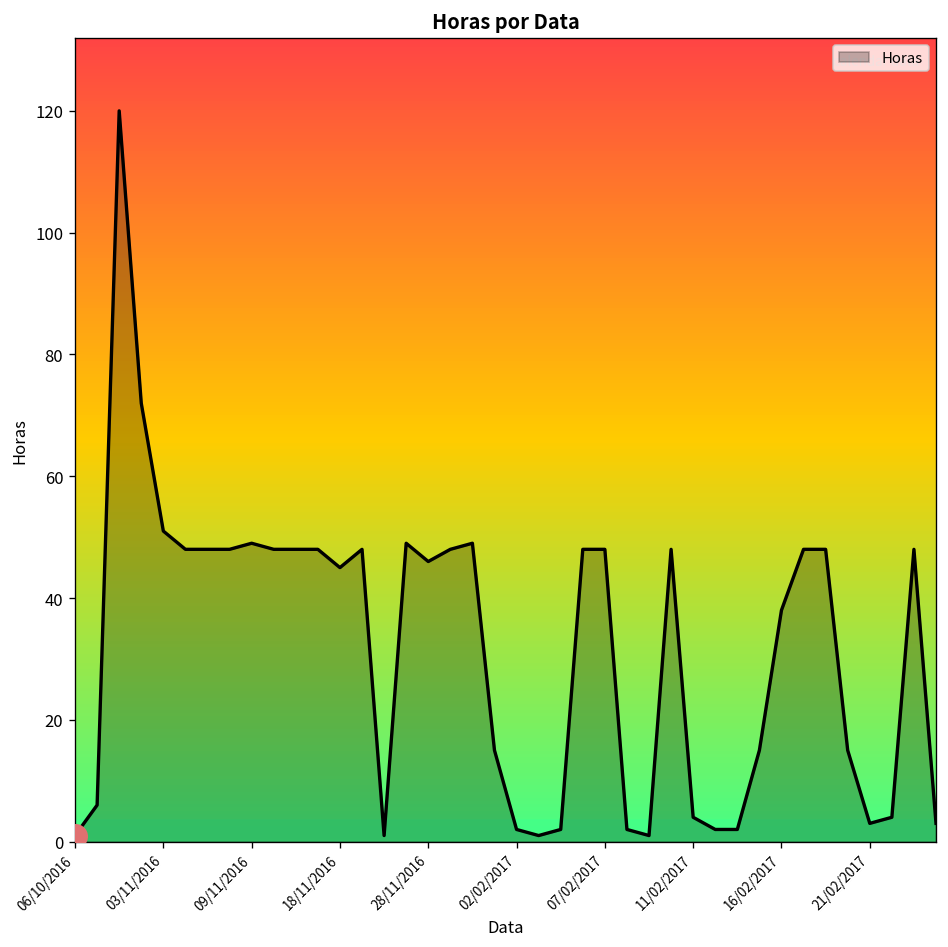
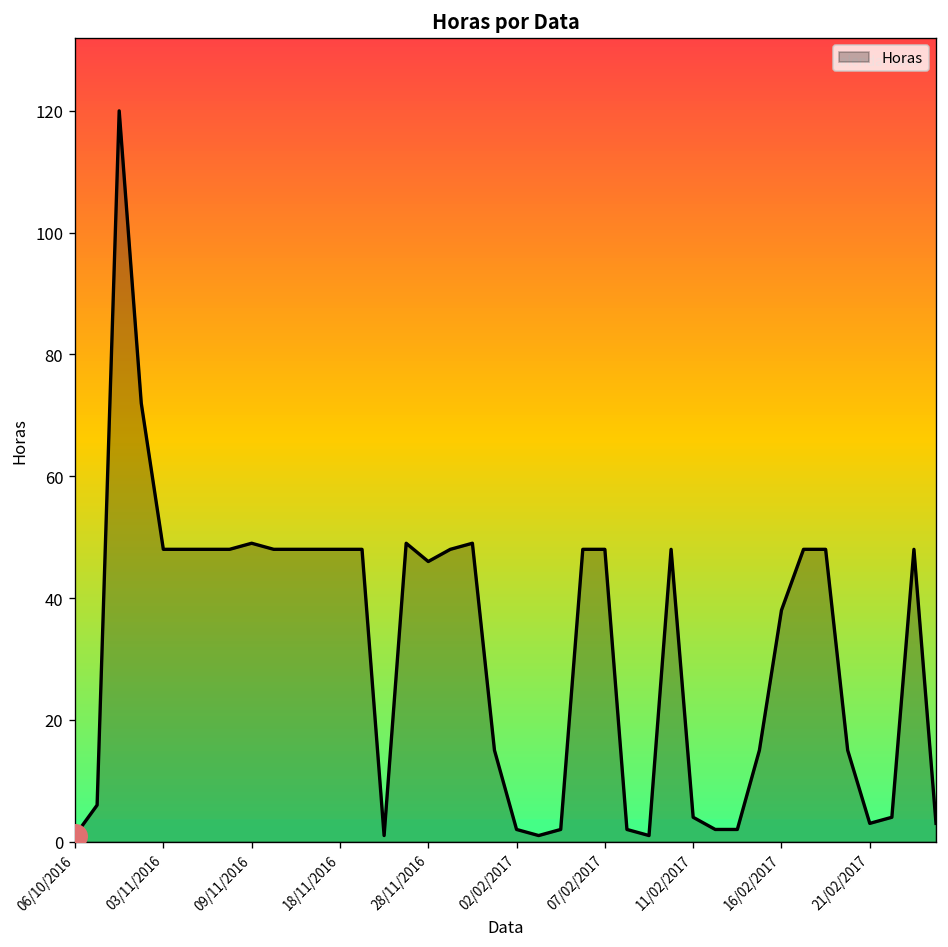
Horas, 03/11/2016: 51 -> 48
Horas, 18/11/2016: 45 -> 48
